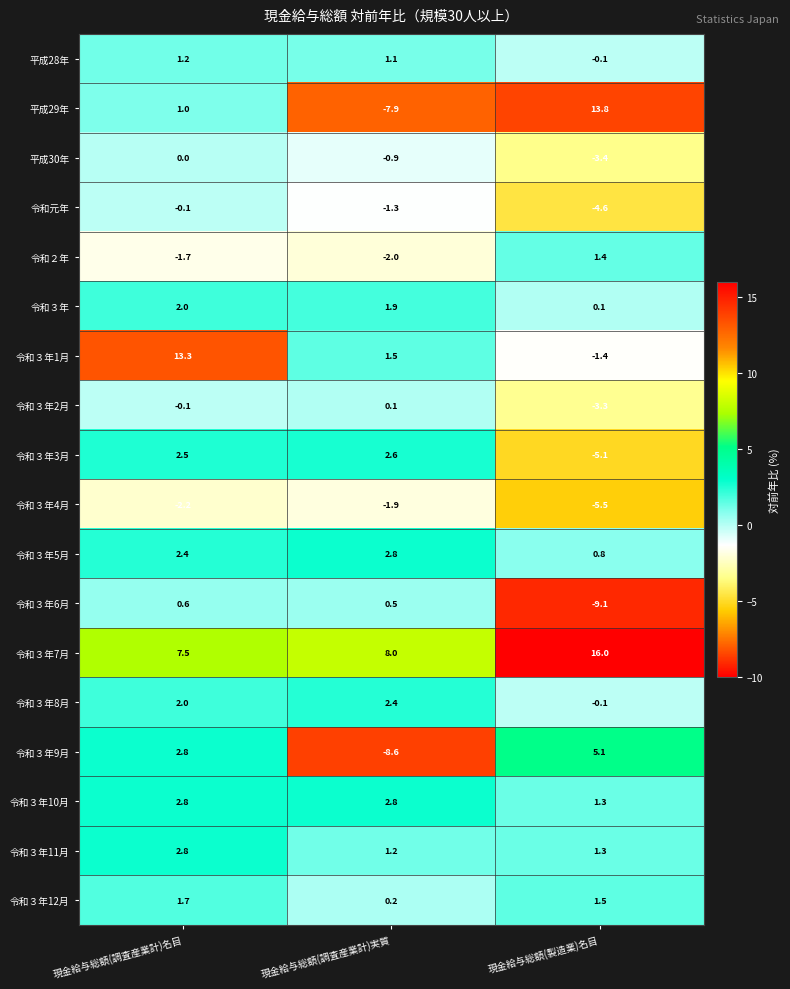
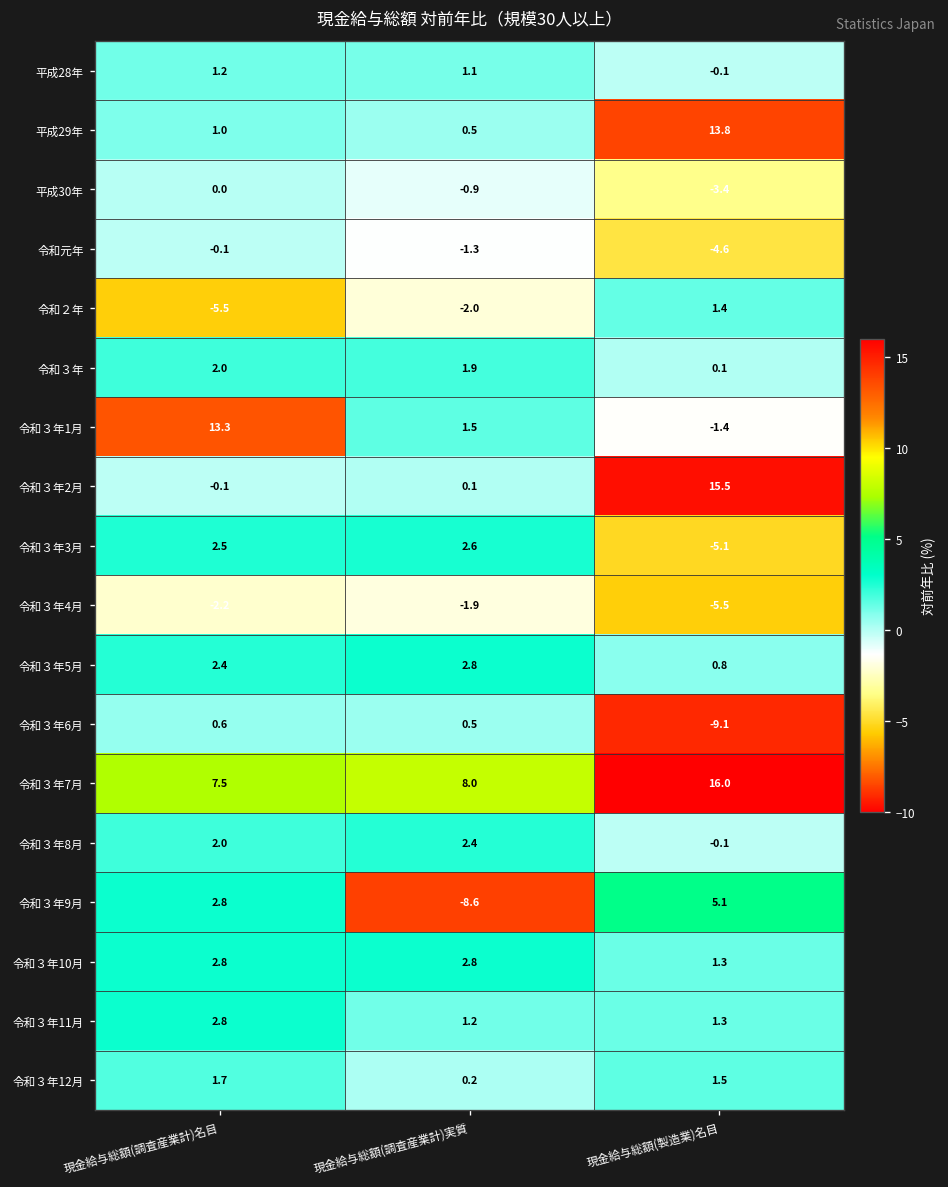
平成29年, 現金給与総額(調査産業計)実質: -7.9 -> 0.5
令和２年, 現金給与総額(調査産業計)名目: -1.7 -> -5.5
令和３年2月, 現金給与総額(製造業)名目: -3.3 -> 15.5
